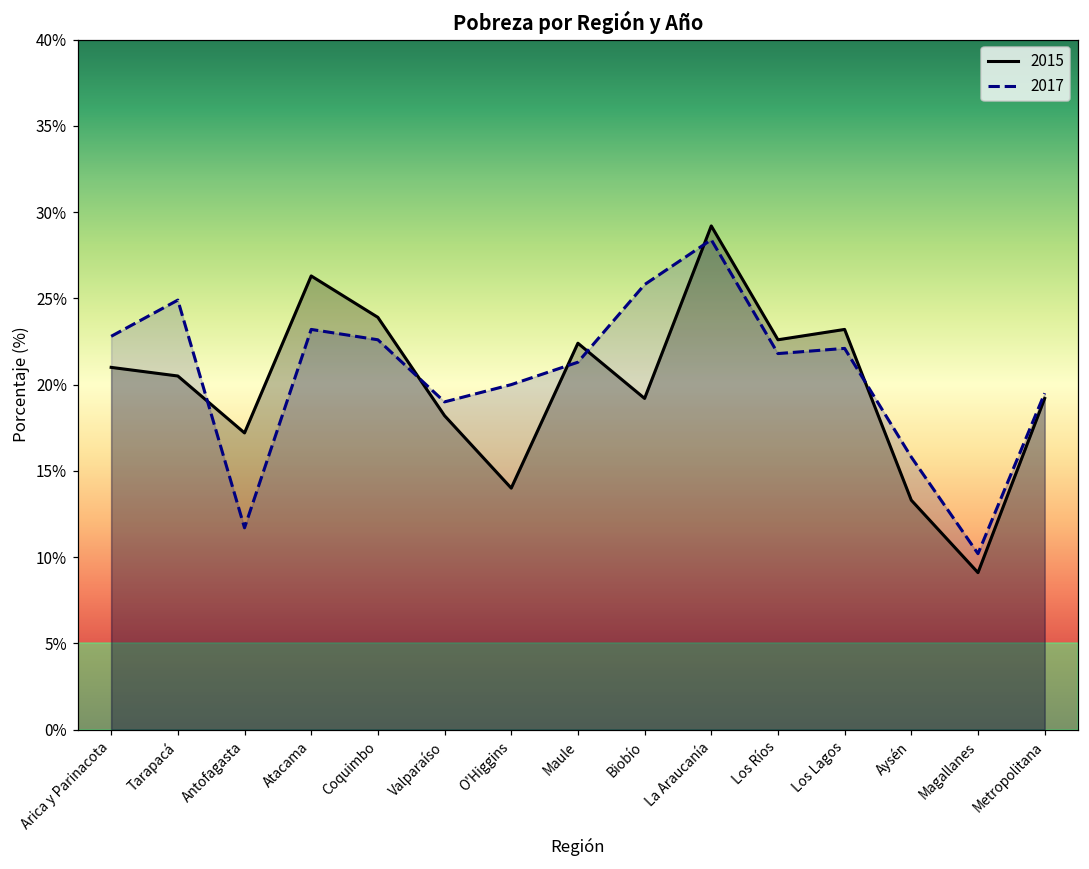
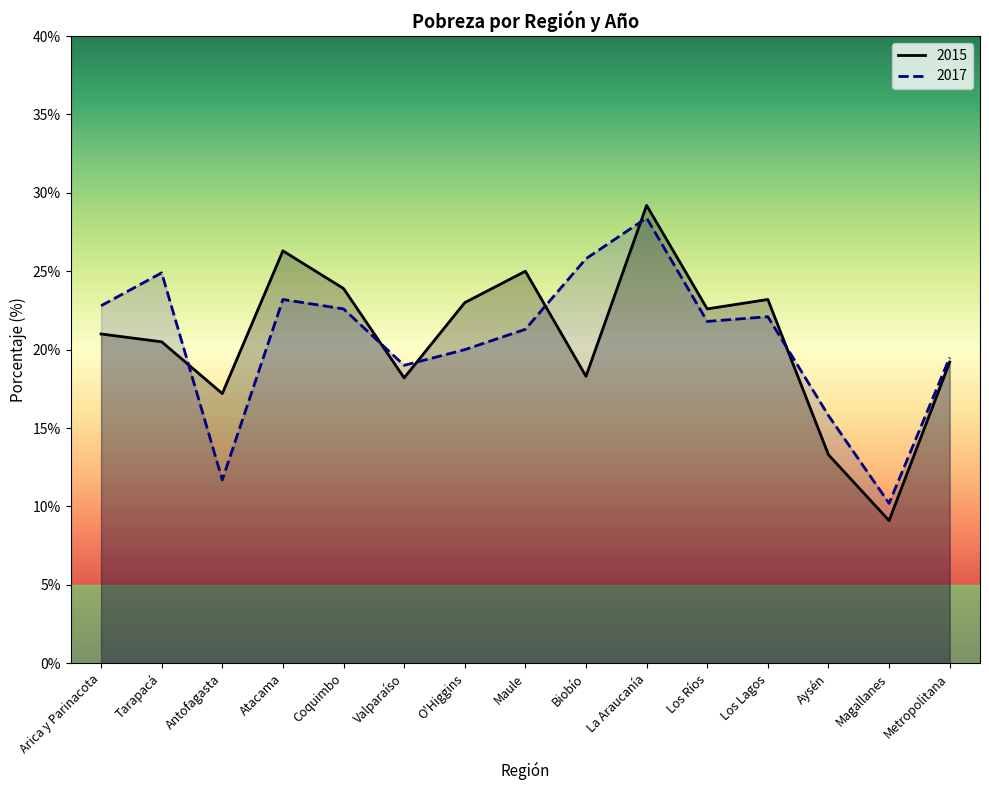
2015, O'Higgins: 14% -> 23%
2015, Maule: 22.4% -> 25.0%
2015, Biobío: 19.2% -> 18.3%
